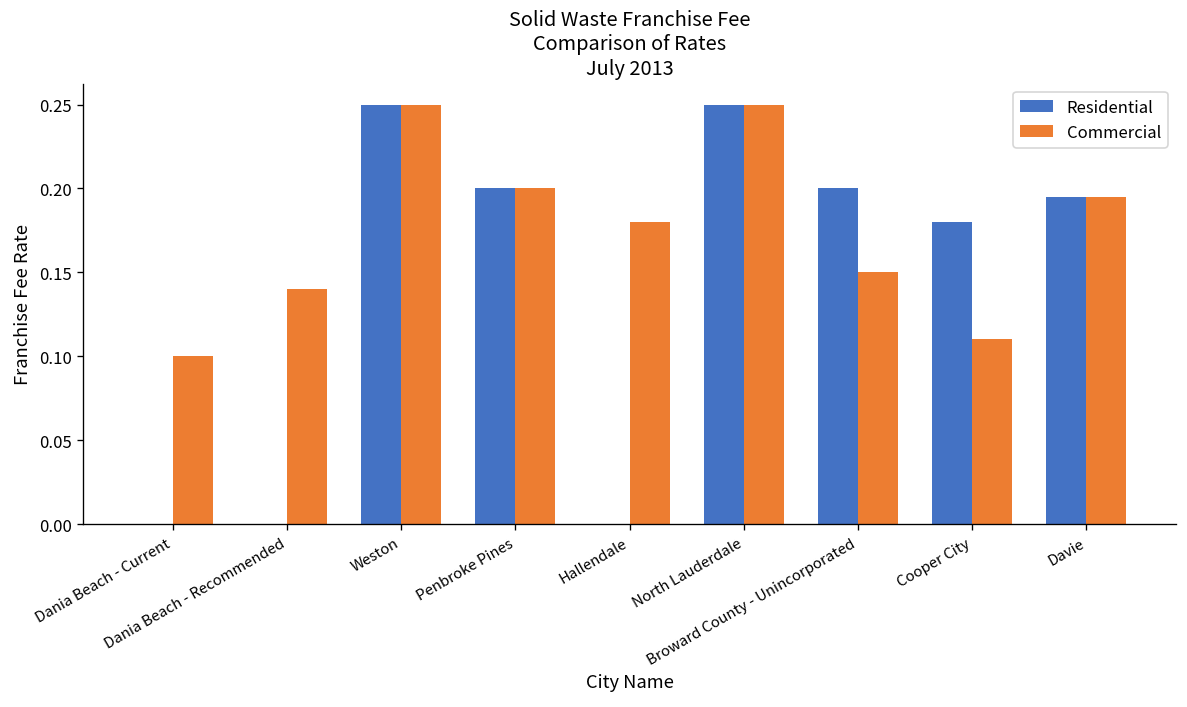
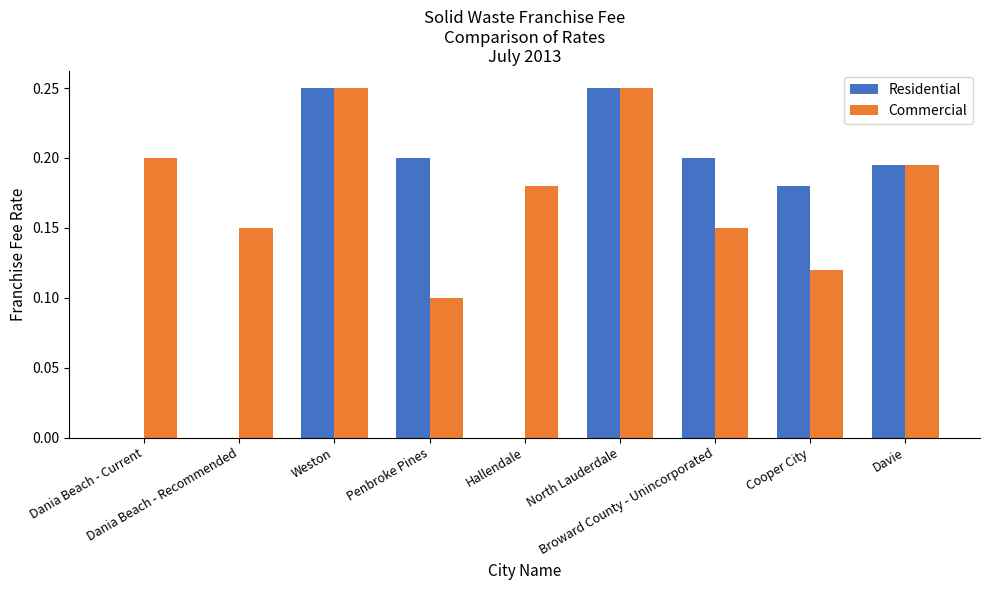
Commercial, Dania Beach - Current: 0.1 -> 0.2
Commercial, Dania Beach - Recommended: 0.14 -> 0.15
Commercial, Penbroke Pines: 0.2 -> 0.1
Commercial, Cooper City: 0.11 -> 0.12
